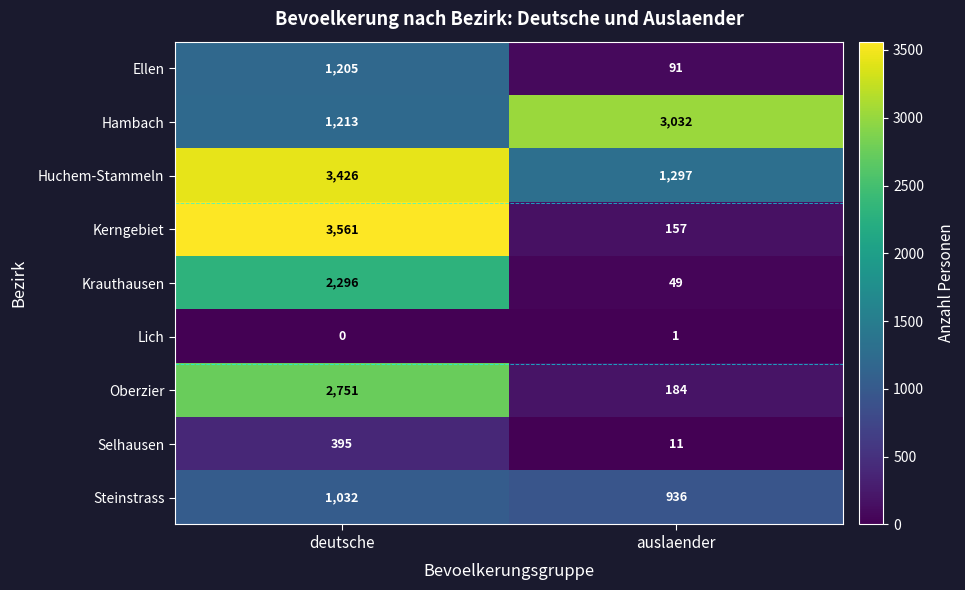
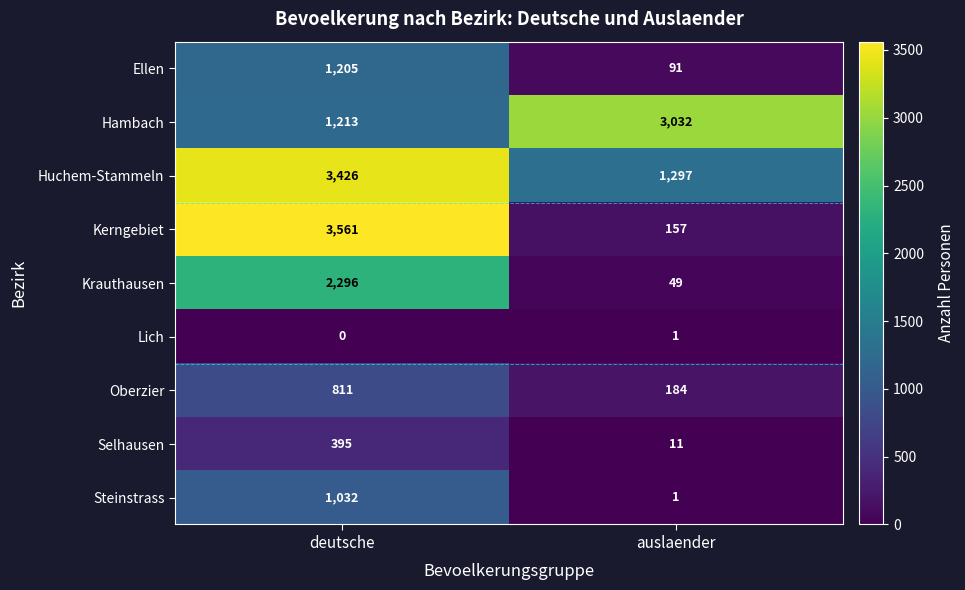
Oberzier, deutsche: 2,751 -> 811
Steinstrass, auslaender: 936 -> 1
